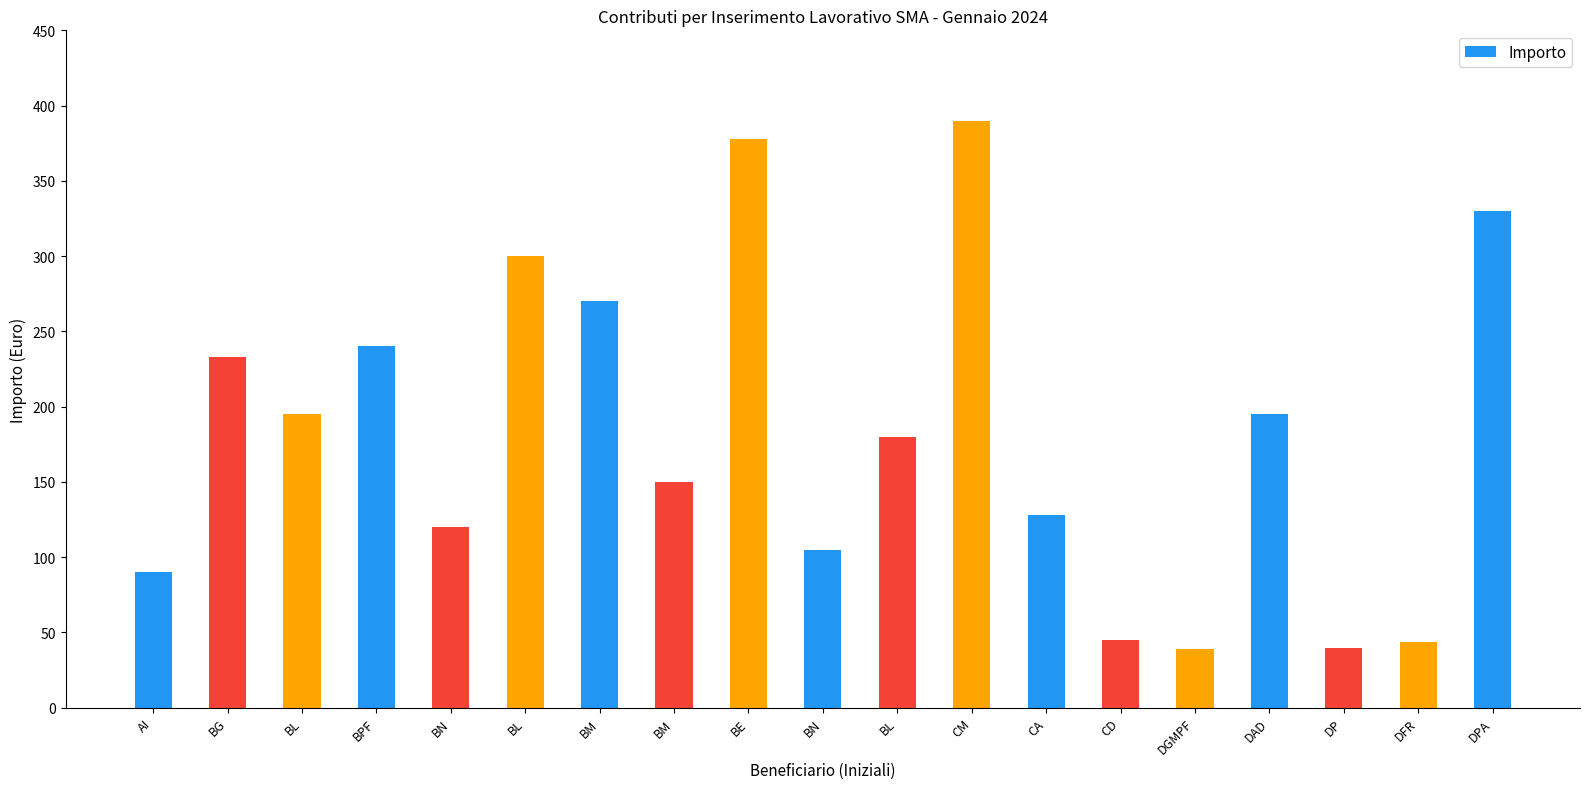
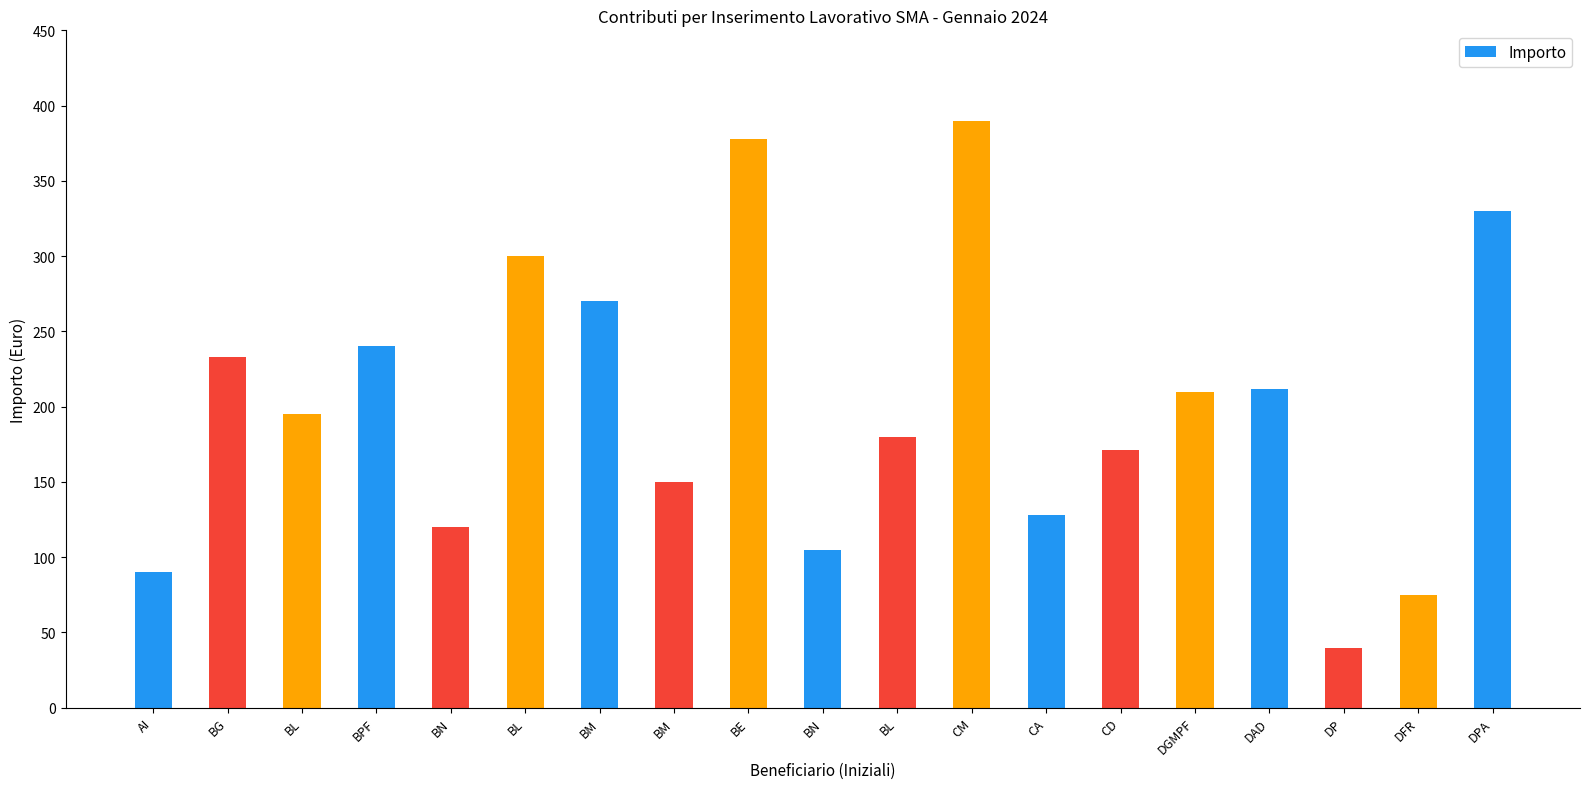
CD: 45 -> 171
DGMPF: 39 -> 210
DAD: 195 -> 212
DFR: 44 -> 75
